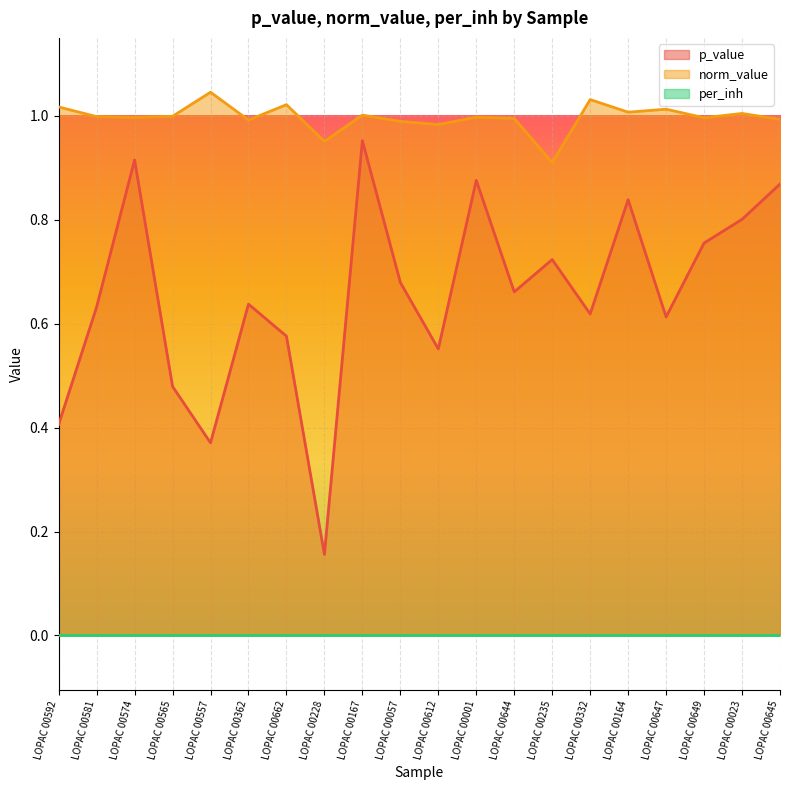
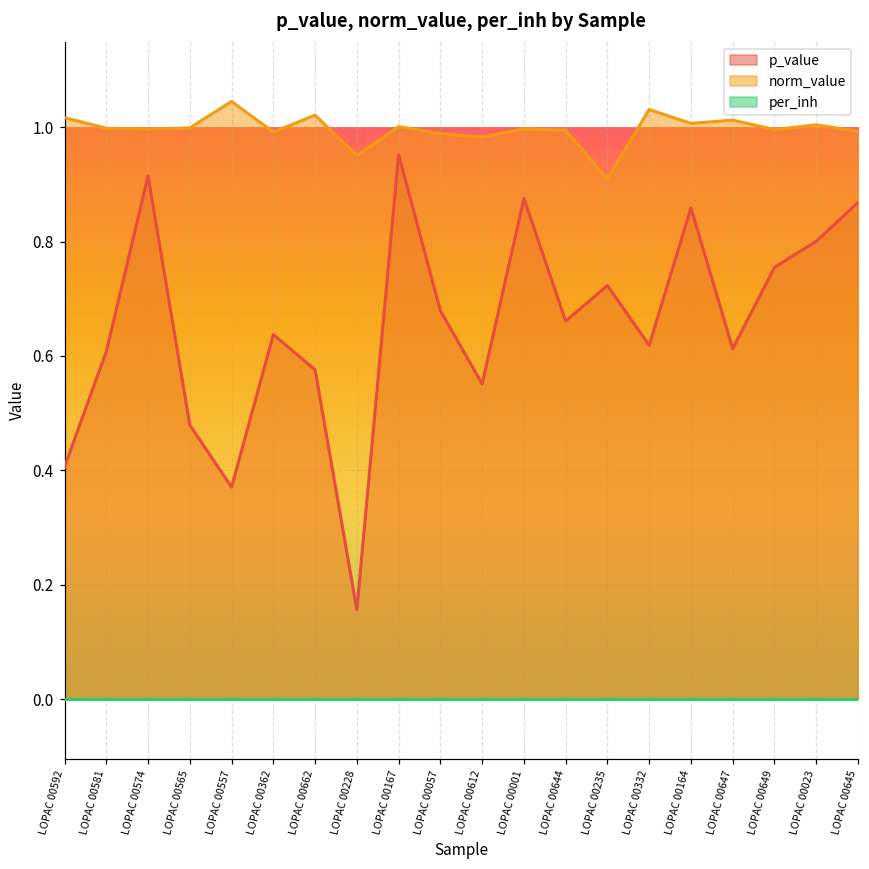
p_value, LOPAC 00581: 0.63 -> 0.61
p_value, LOPAC 00164: 0.84 -> 0.86
